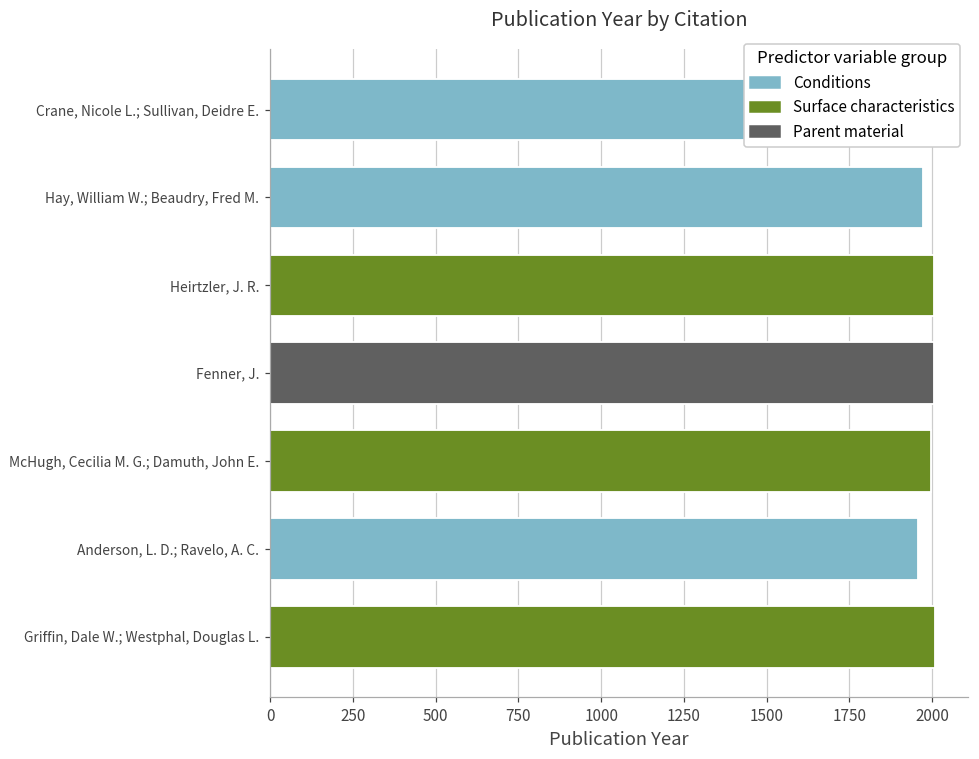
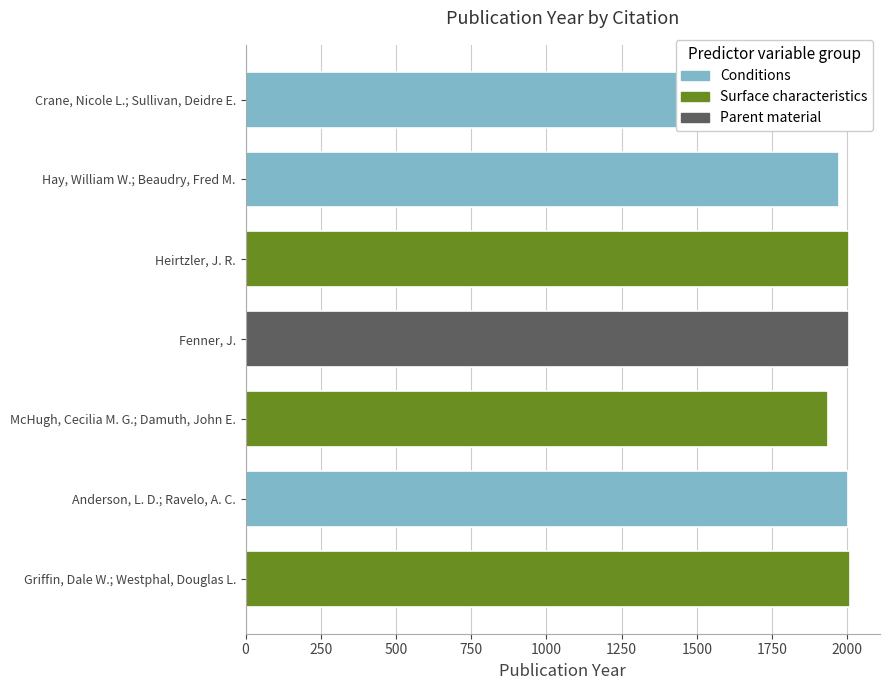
McHugh, Cecilia M. G.; Damuth, John E.: 2000 -> 1940
Anderson, L. D.; Ravelo, A. C.: 1960 -> 2000
